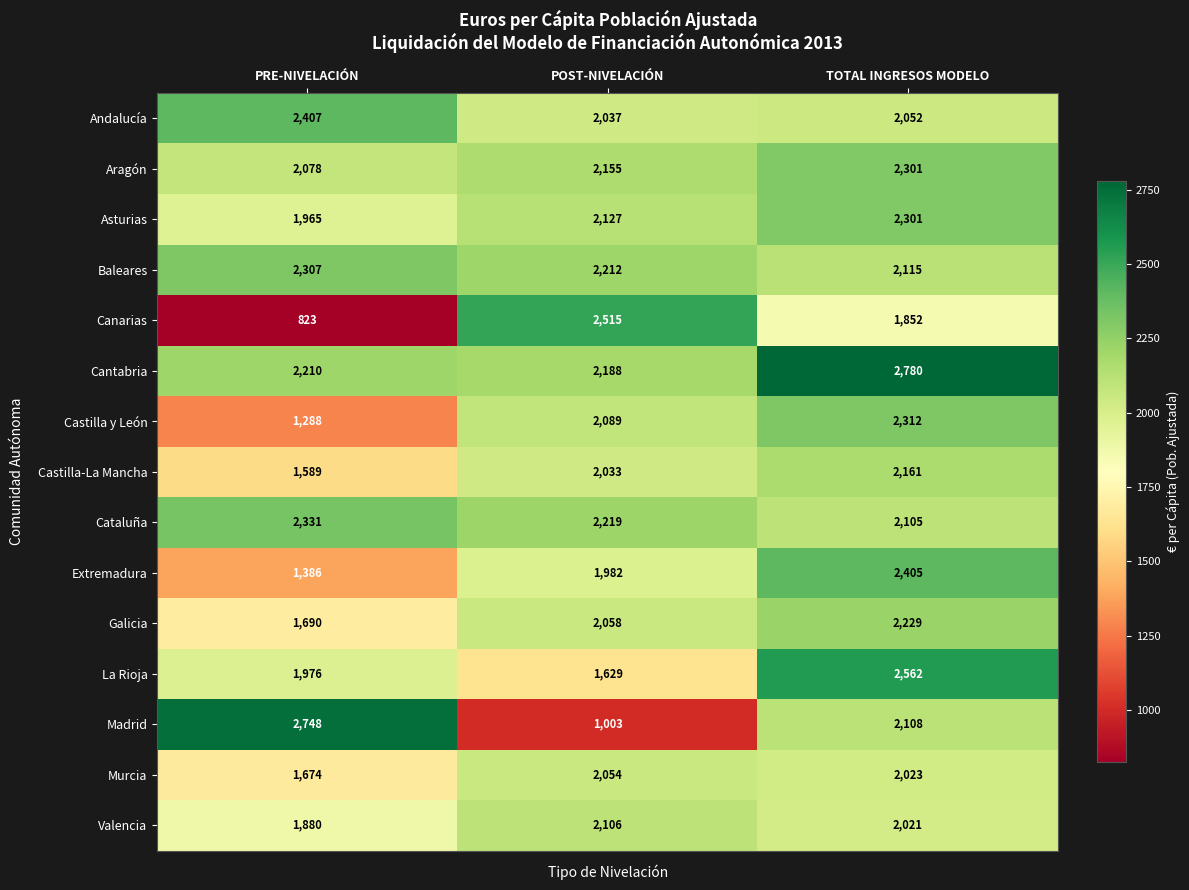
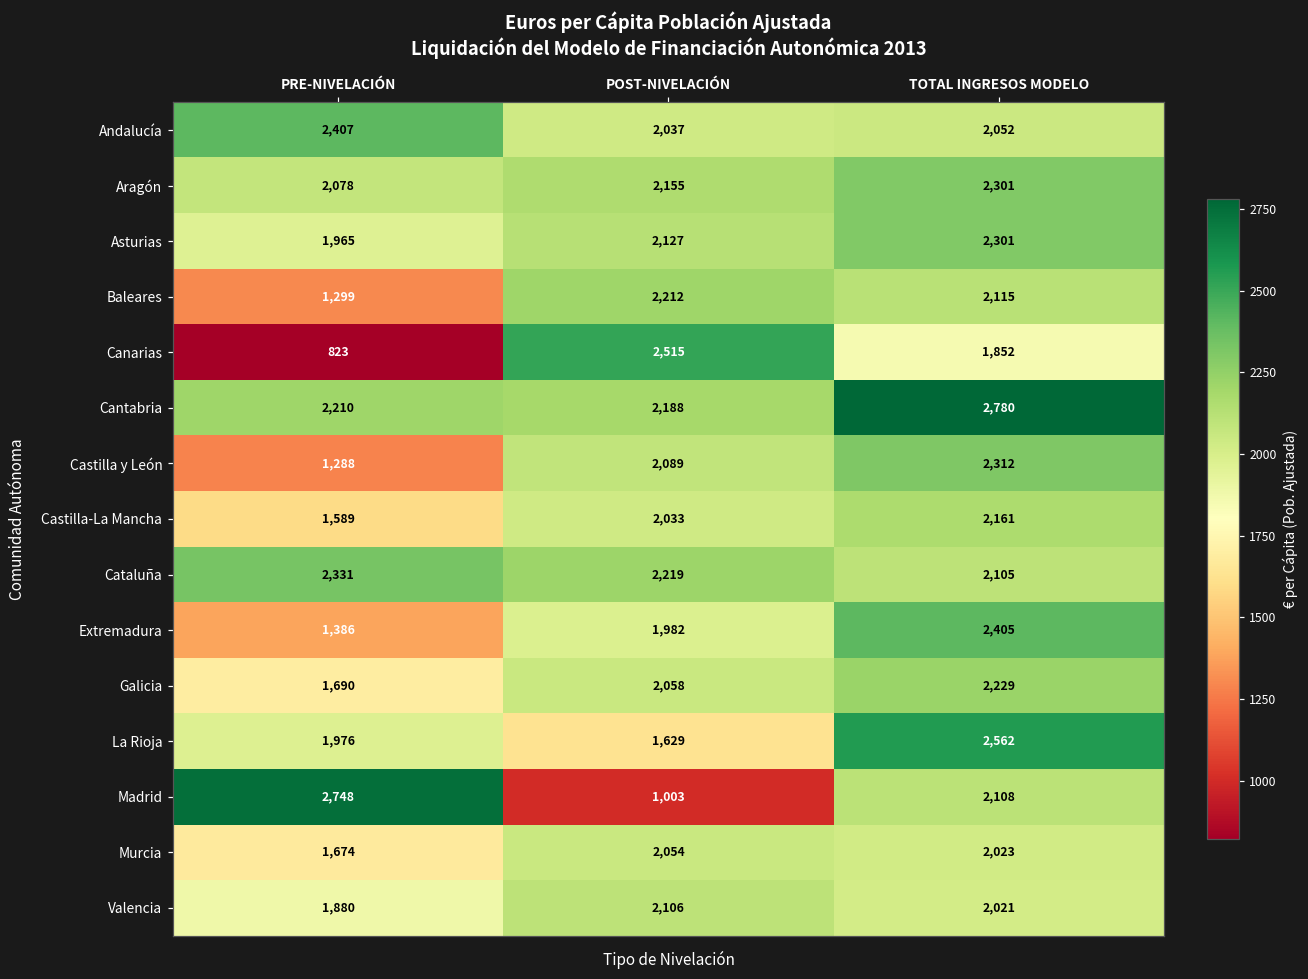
Baleares, PRE-NIVELACIÓN: 2,307 -> 1,299
